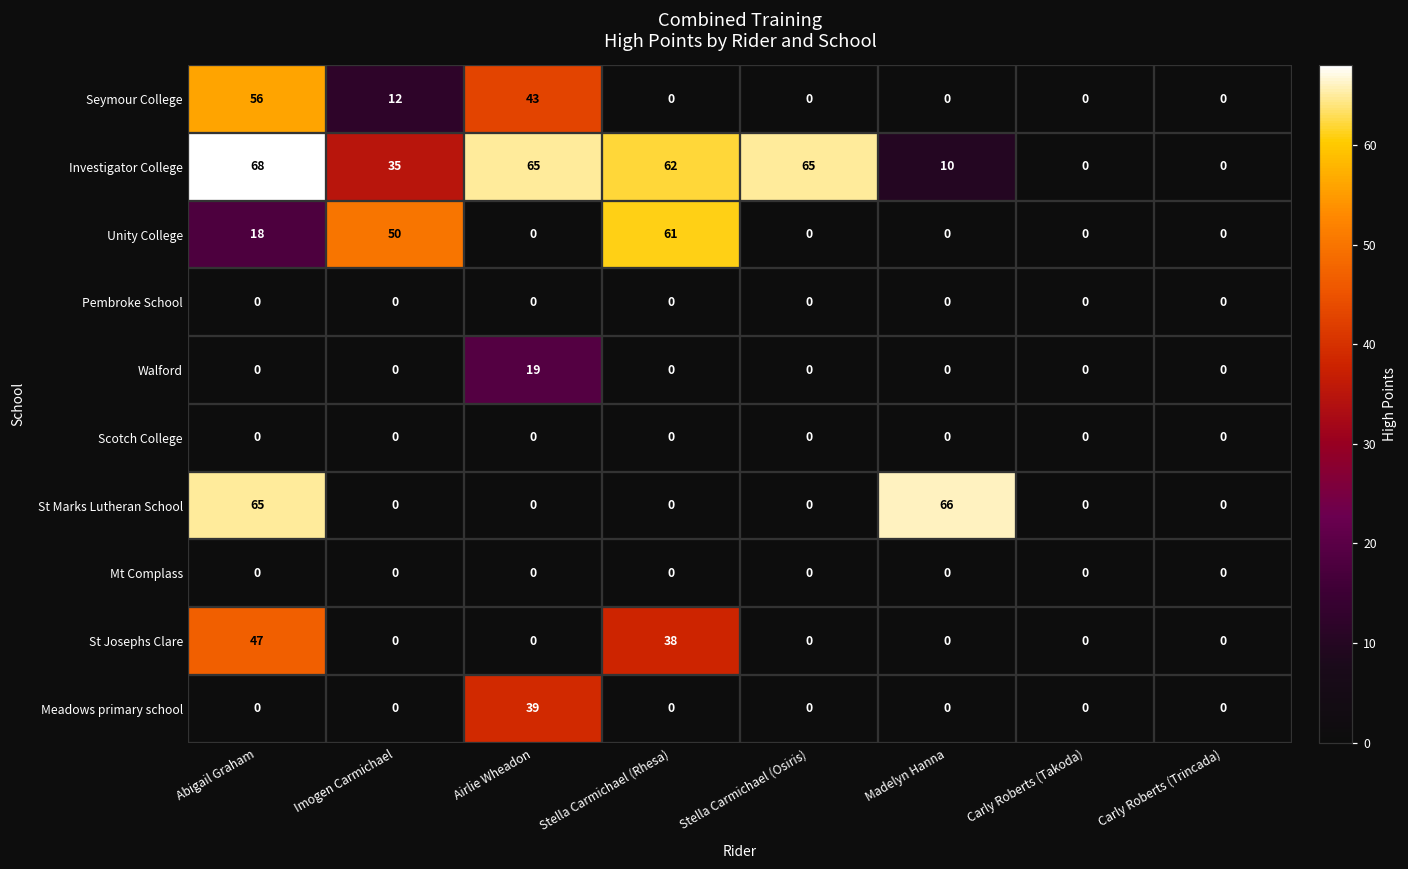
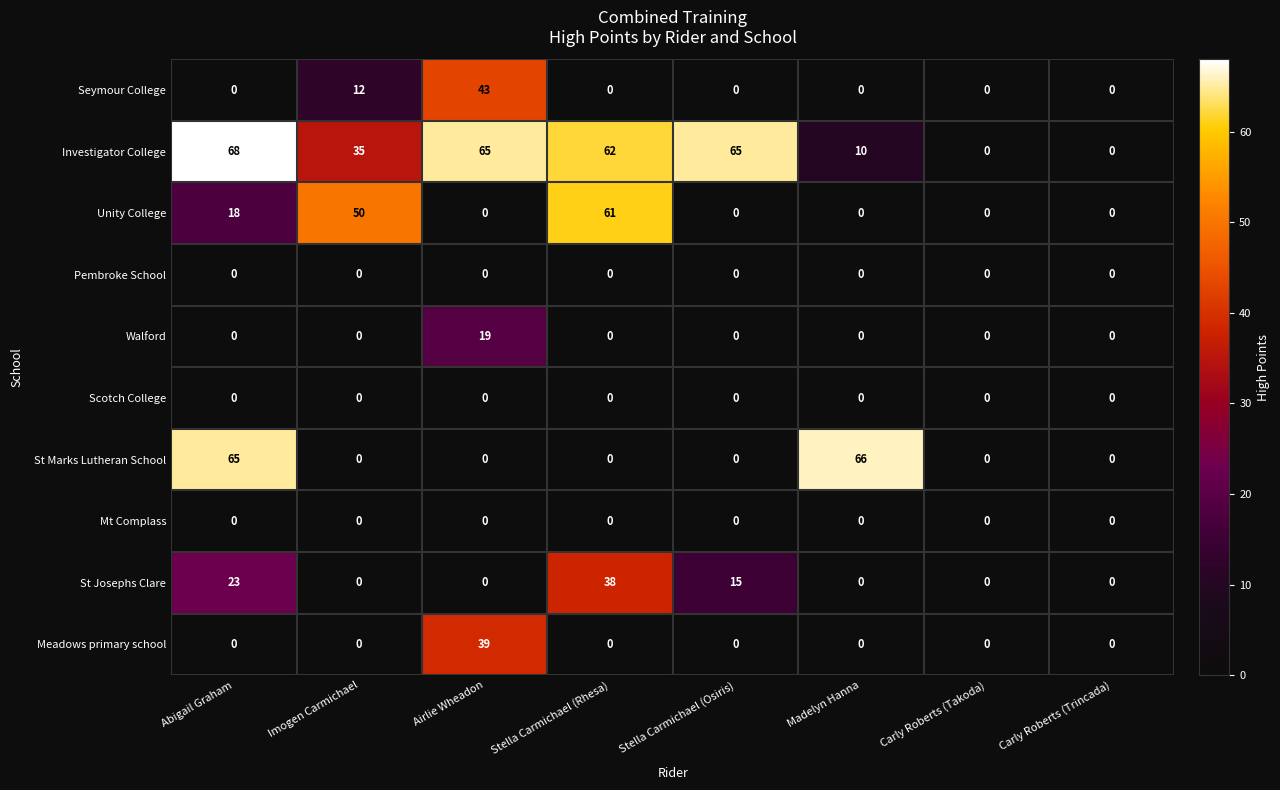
Seymour College, Abigail Graham: 56 -> 0
St Josephs Clare, Abigail Graham: 47 -> 23
St Josephs Clare, Stella Carmichael (Osiris): 0 -> 15
